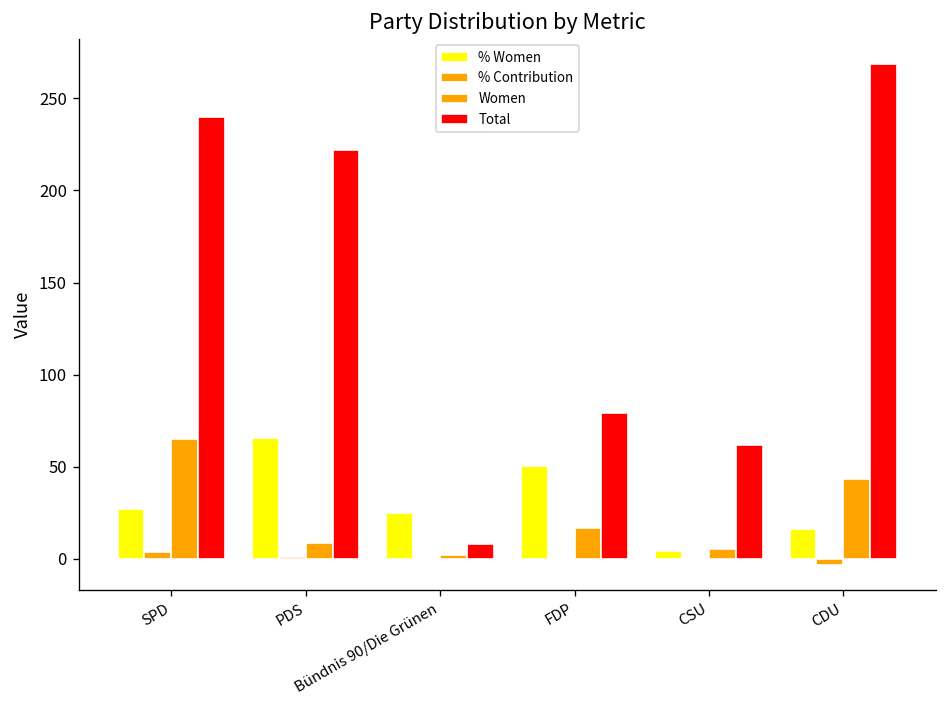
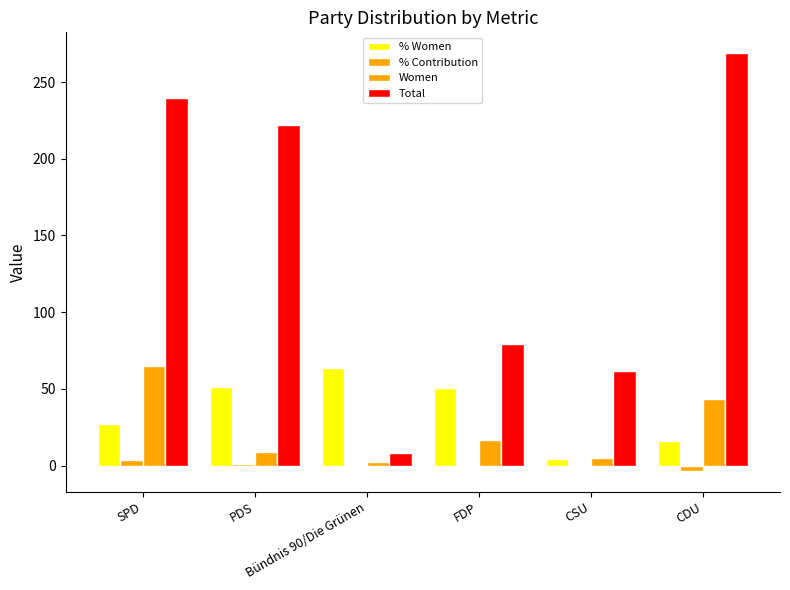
% Women, PDS: 66 -> 51
% Women, Bündnis 90/Die Grünen: 25 -> 64
